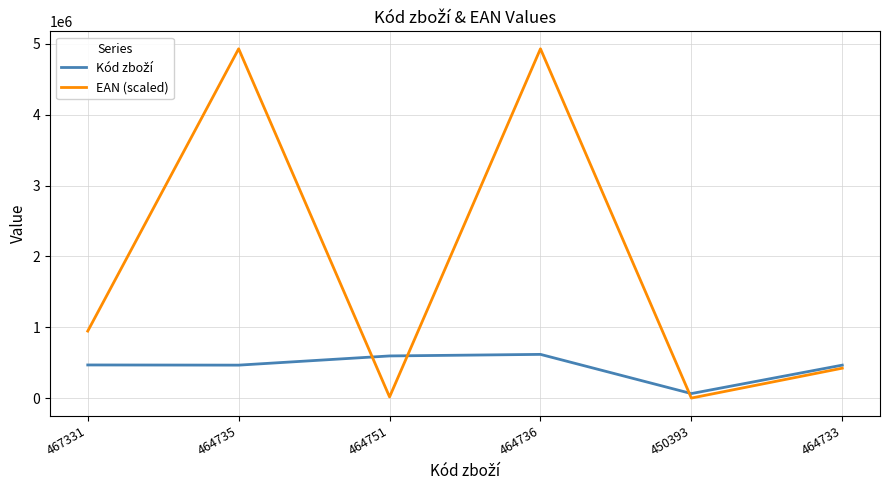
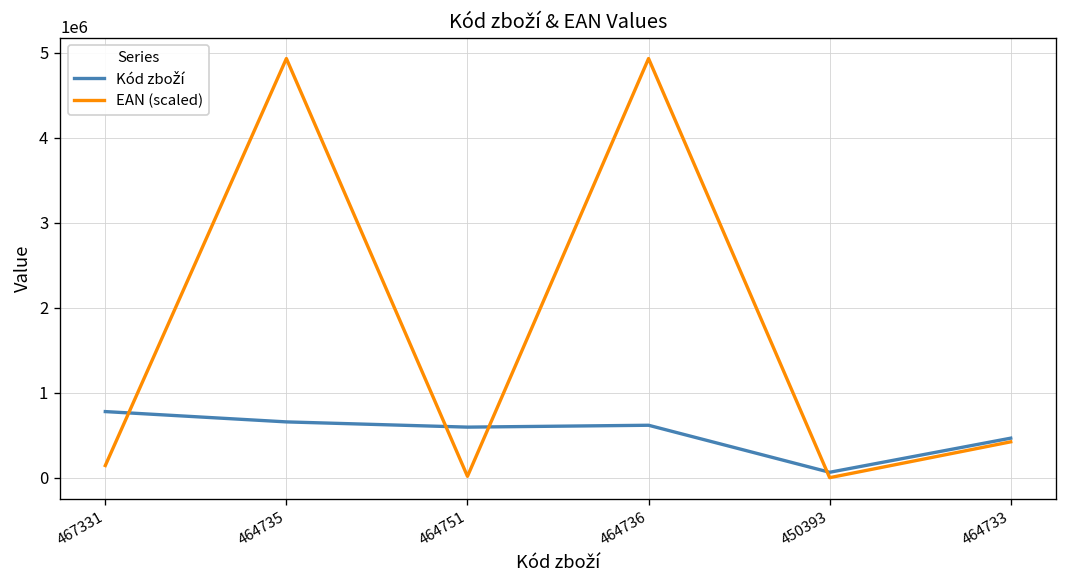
Kód zboží, 467331: 500000 -> 800000
EAN (scaled), 467331: 900000 -> 100000
Kód zboží, 464735: 500000 -> 700000
